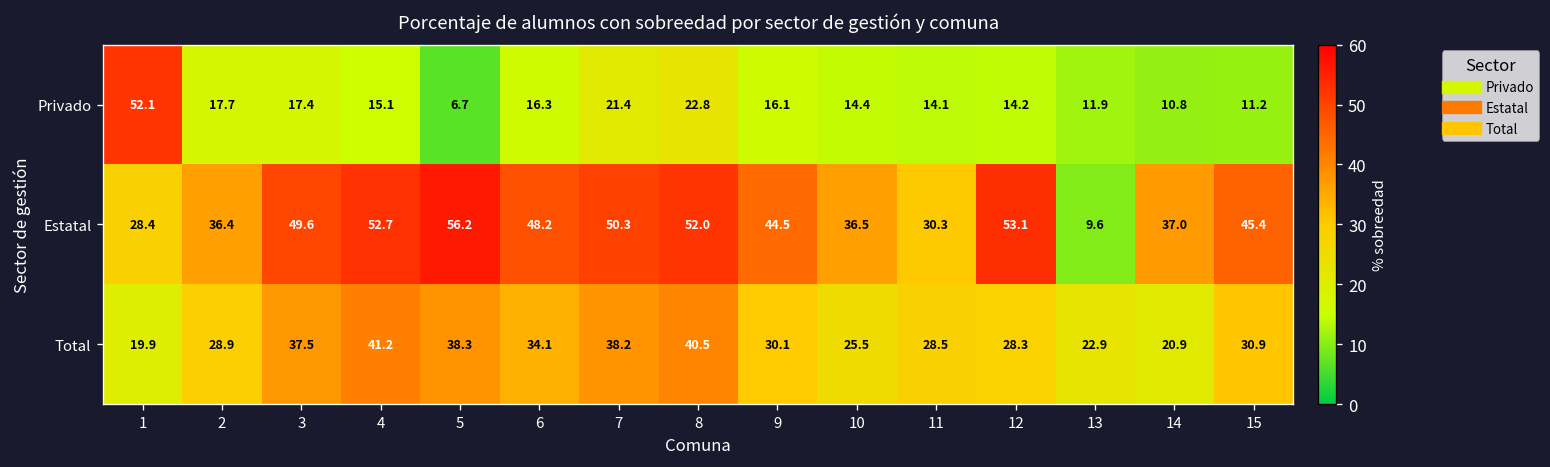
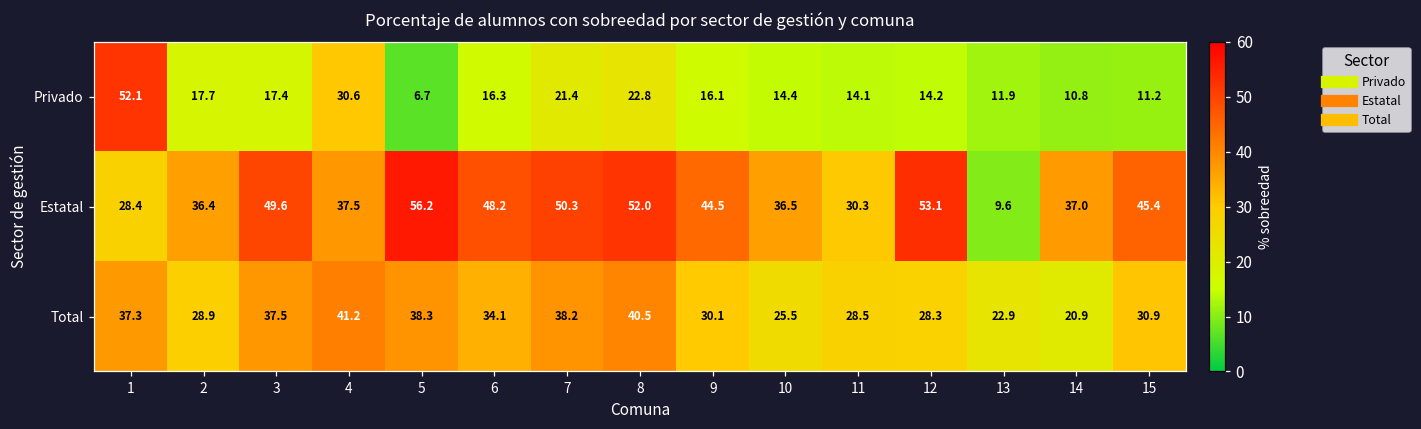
Privado, 4: 15.1 -> 30.6
Estatal, 4: 52.7 -> 37.5
Total, 1: 19.9 -> 37.3
